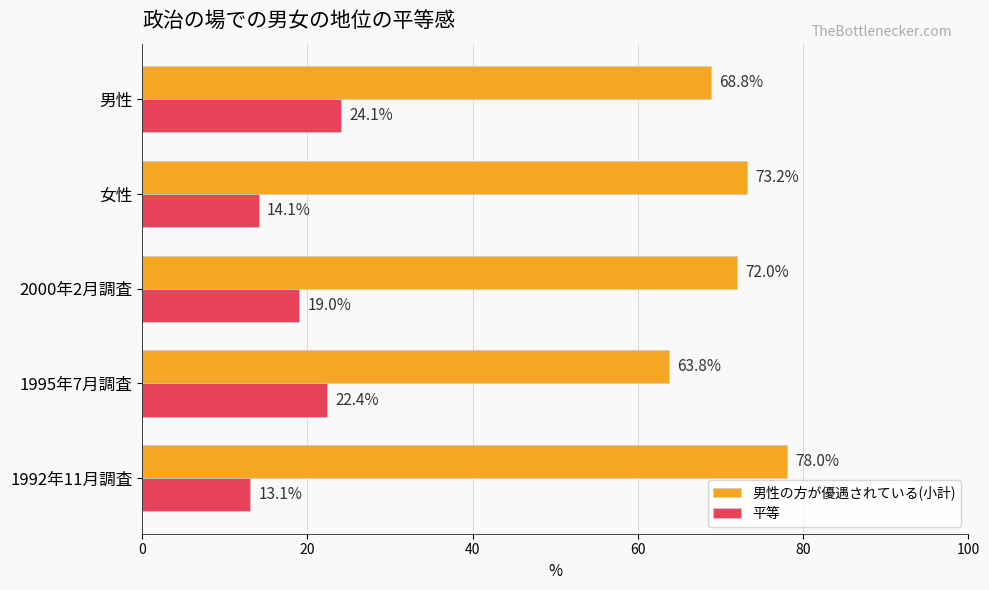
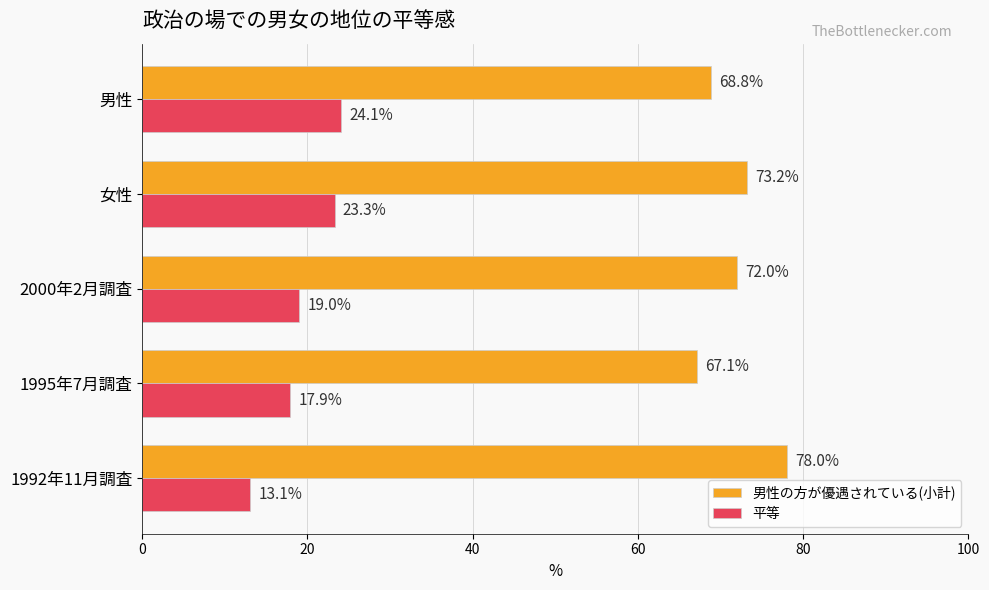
平等, 女性: 14.1% -> 23.3%
男性の方が優遇されている(小計), 1995年7月調査: 63.8% -> 67.1%
平等, 1995年7月調査: 22.4% -> 17.9%
